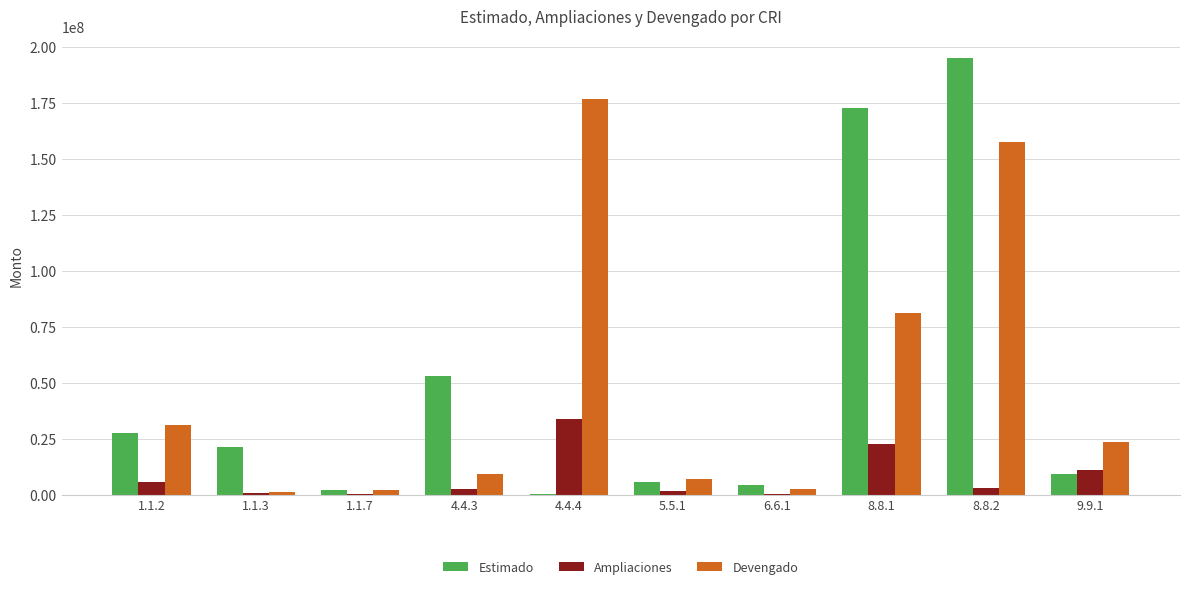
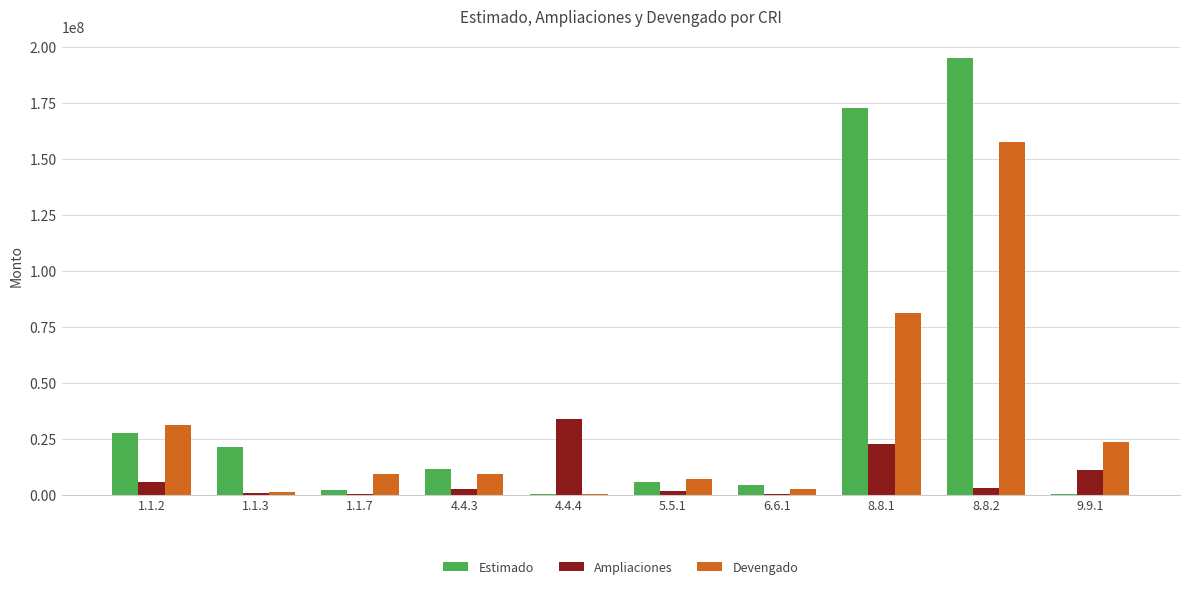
Devengado, 1.1.7: 2000000 -> 9000000
Estimado, 4.4.3: 53000000 -> 12000000
Devengado, 4.4.4: 177000000 -> 0
Estimado, 9.9.1: 9000000 -> 0
